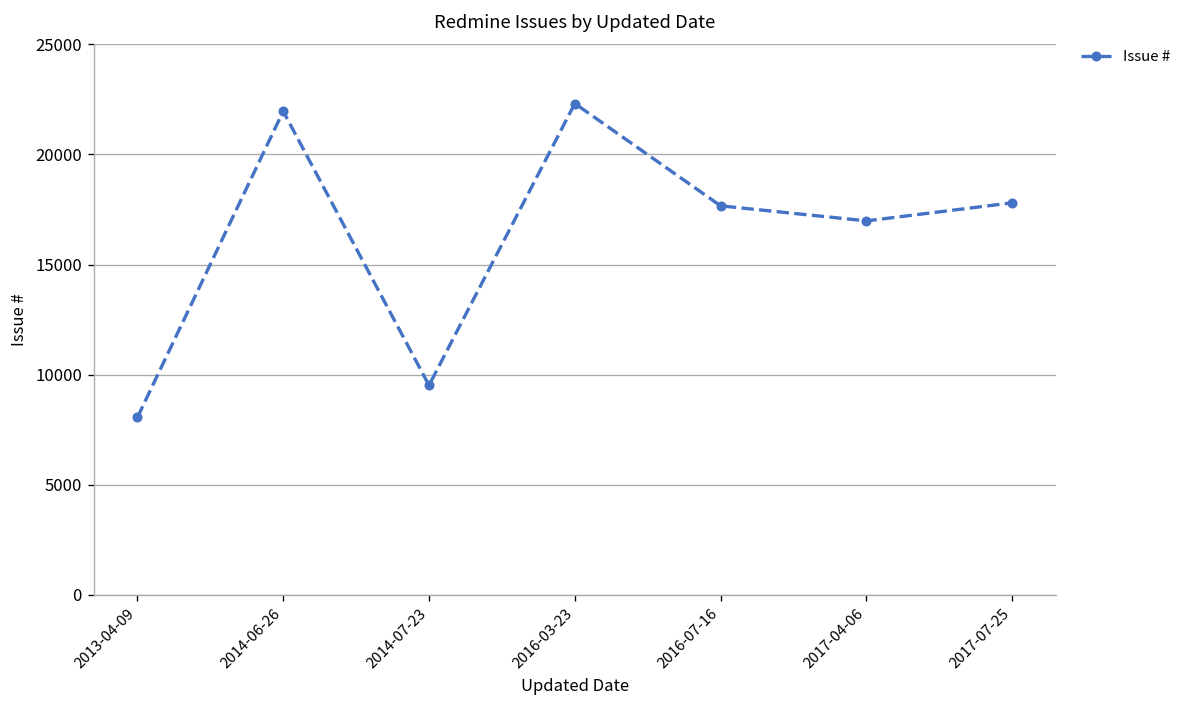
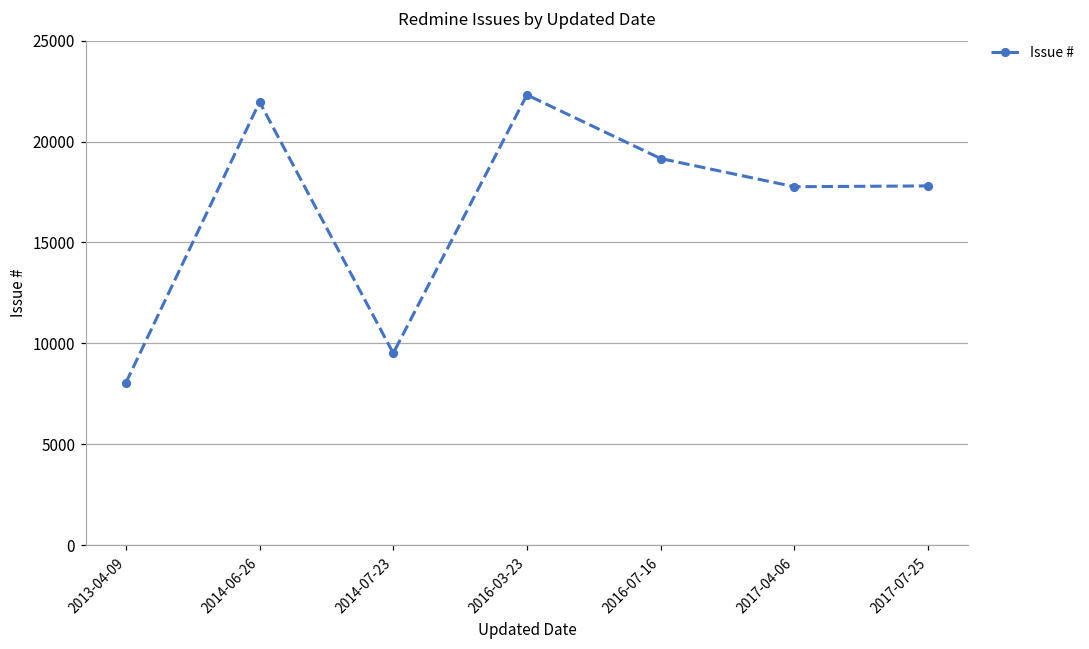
2016-07-16: 17700 -> 19200
2017-04-06: 17000 -> 17800
